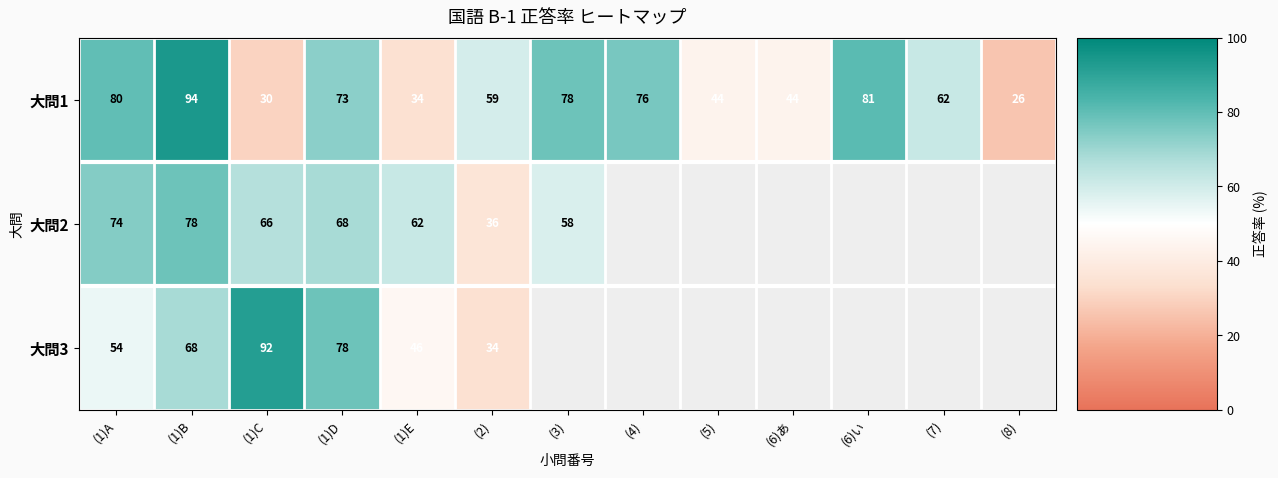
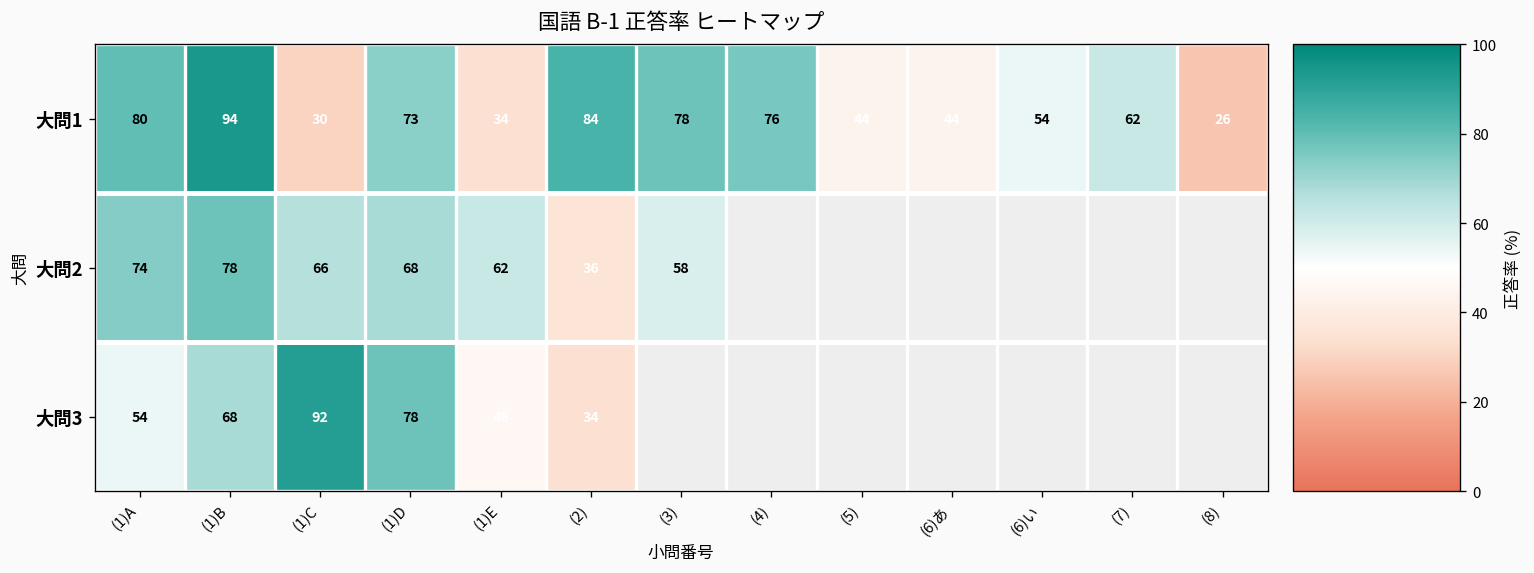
大問1, (2): 59 -> 84
大問1, (6)い: 81 -> 54
